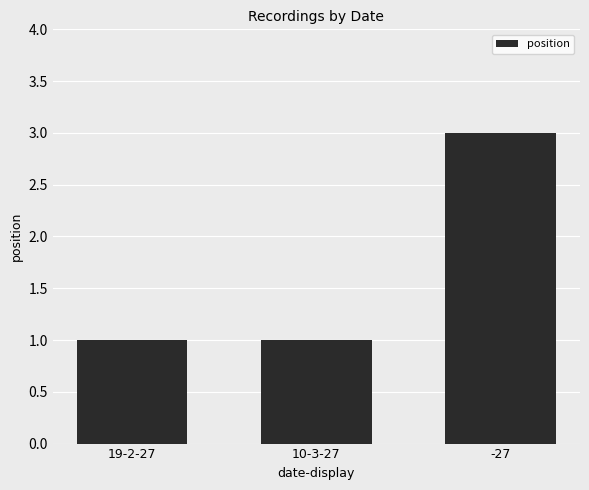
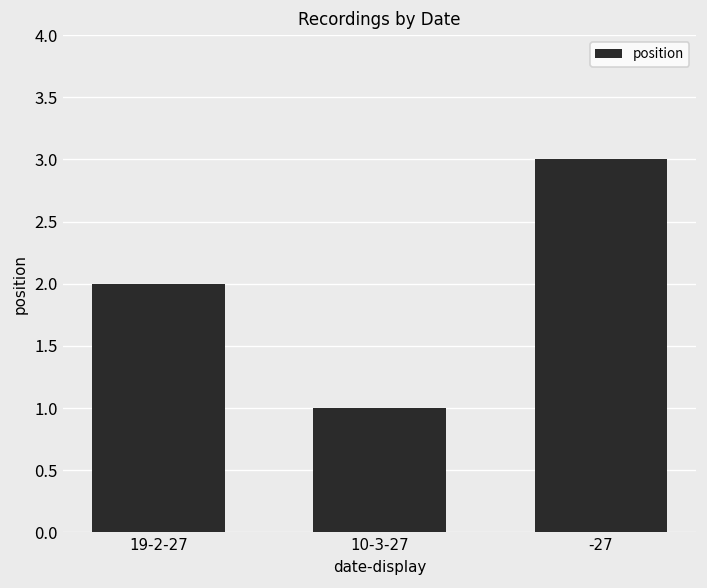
19-2-27: 1 -> 2
